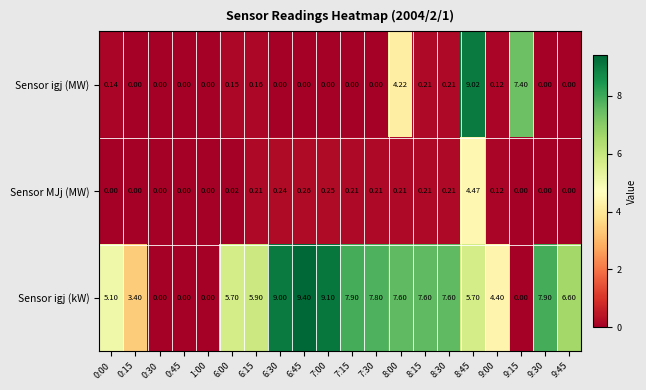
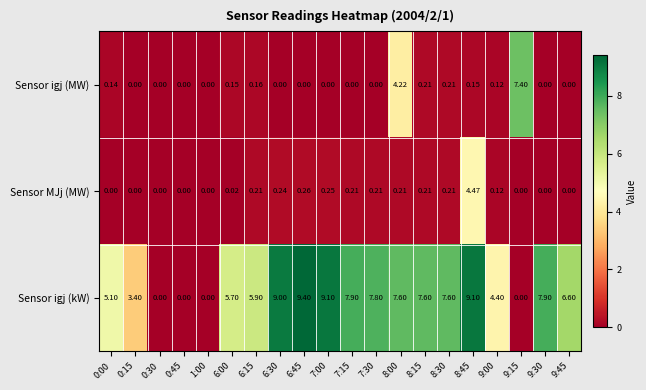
Sensor igj (MW), 8:45: 9.02 -> 0.15
Sensor igj (kW), 8:45: 5.70 -> 9.10
